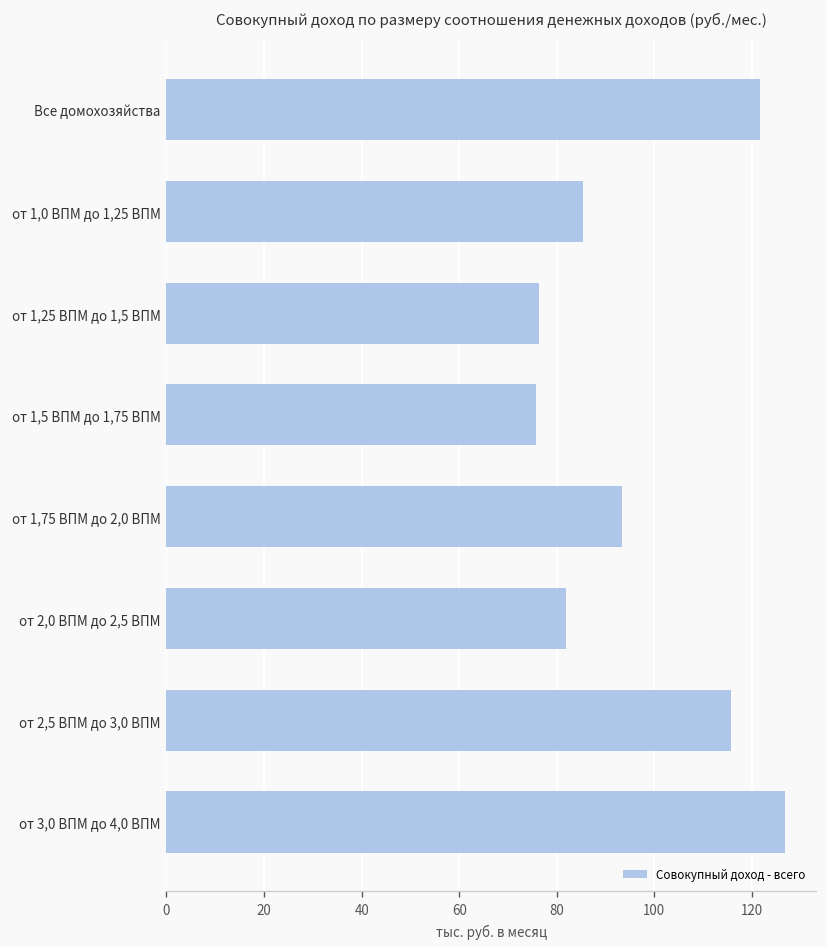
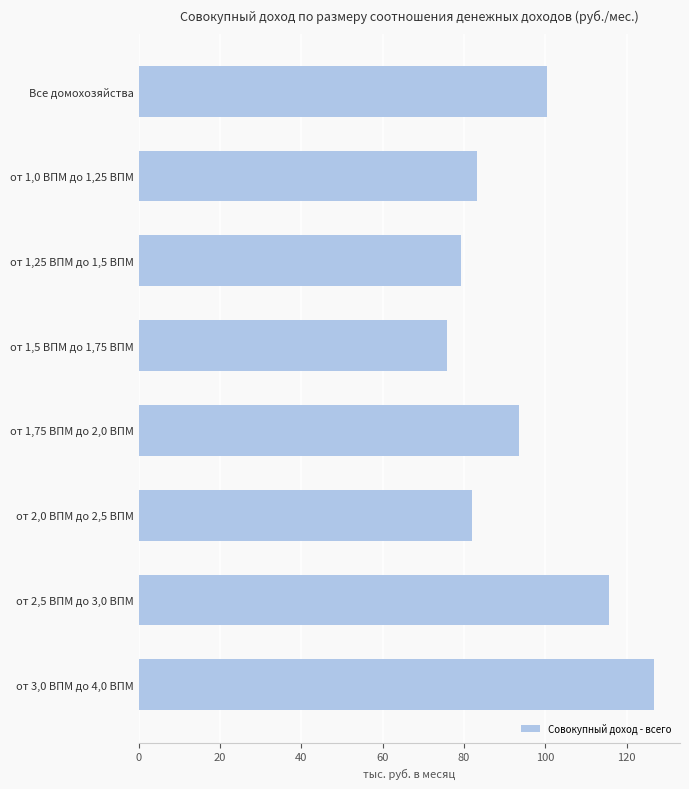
Все домохозяйства: 122 -> 101
от 1,0 ВПМ до 1,25 ВПМ: 85 -> 83
от 1,25 ВПМ до 1,5 ВПМ: 76 -> 79
